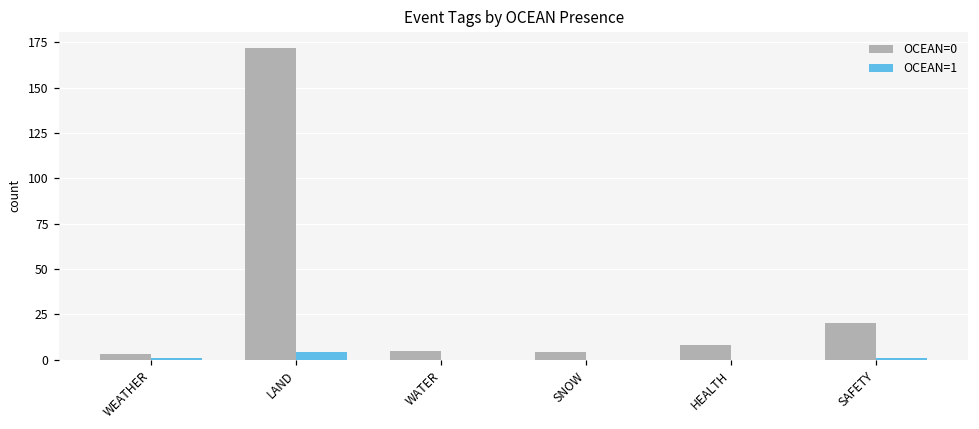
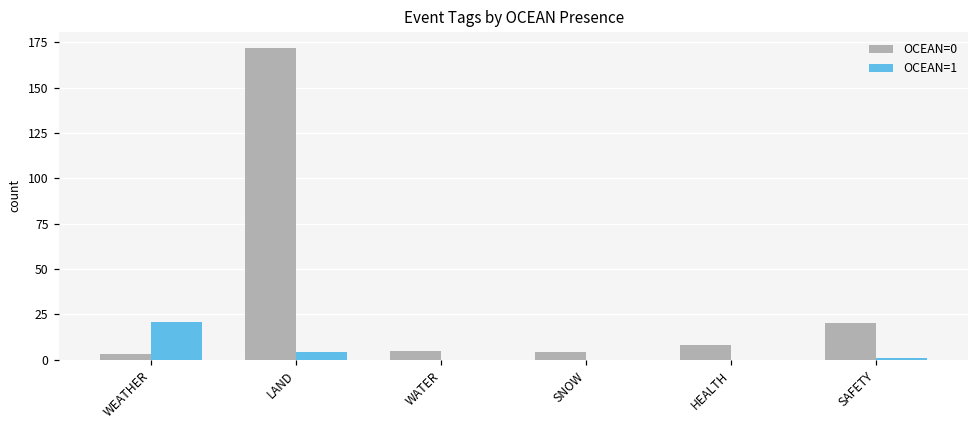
OCEAN=1, WEATHER: 1 -> 21
